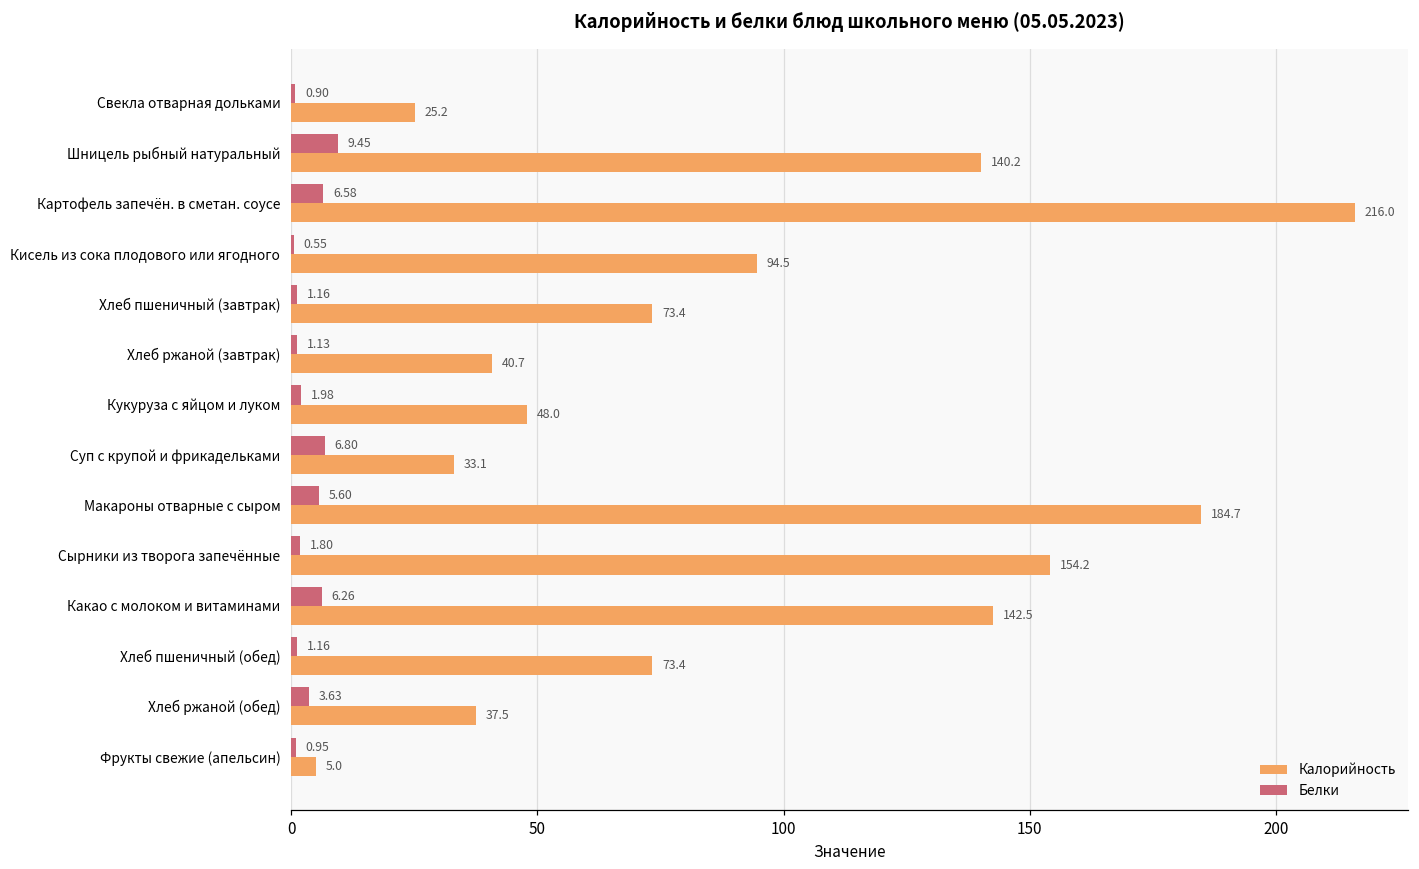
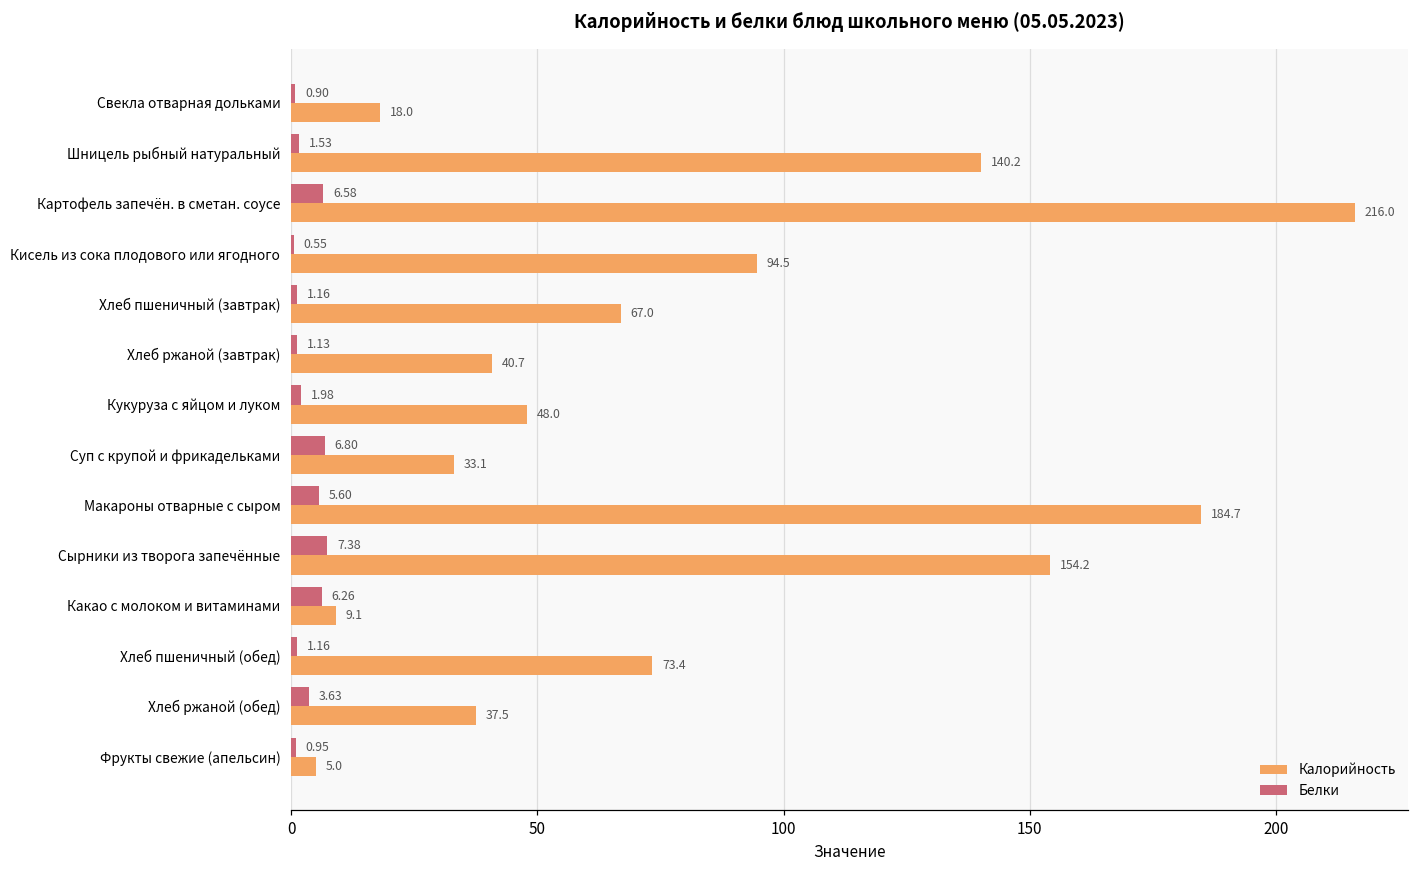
Калорийность, Свекла отварная дольками: 25.2 -> 18.0
Белки, Шницель рыбный натуральный: 9.45 -> 1.53
Калорийность, Хлеб пшеничный (завтрак): 73.4 -> 67.0
Белки, Сырники из творога запечённые: 1.80 -> 7.38
Калорийность, Какао с молоком и витаминами: 142.5 -> 9.1
